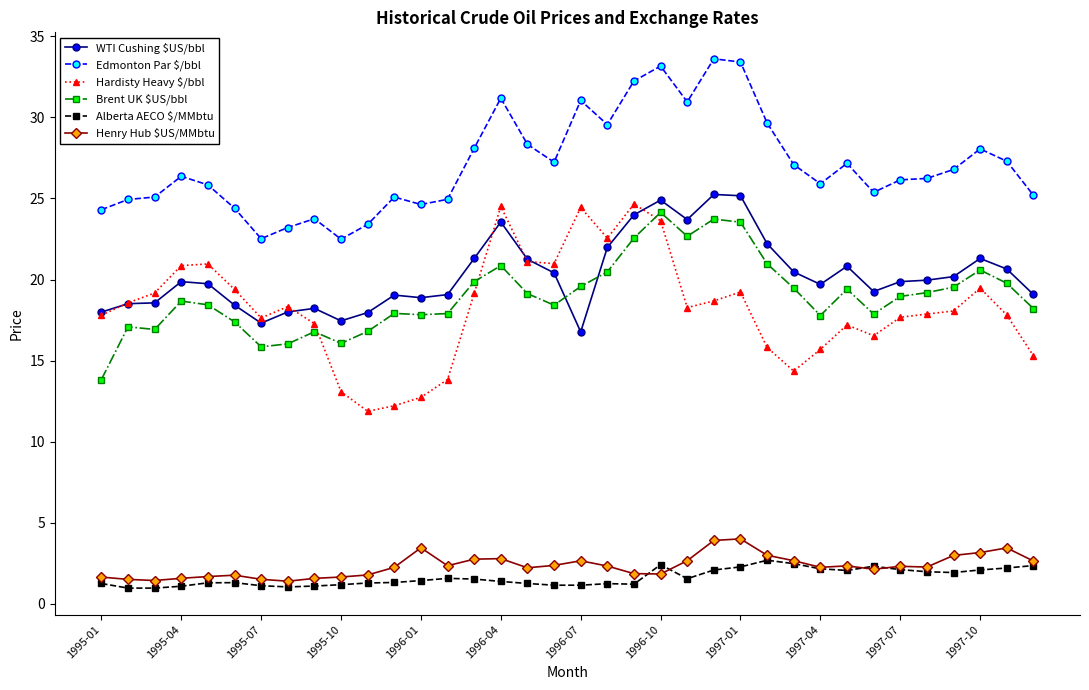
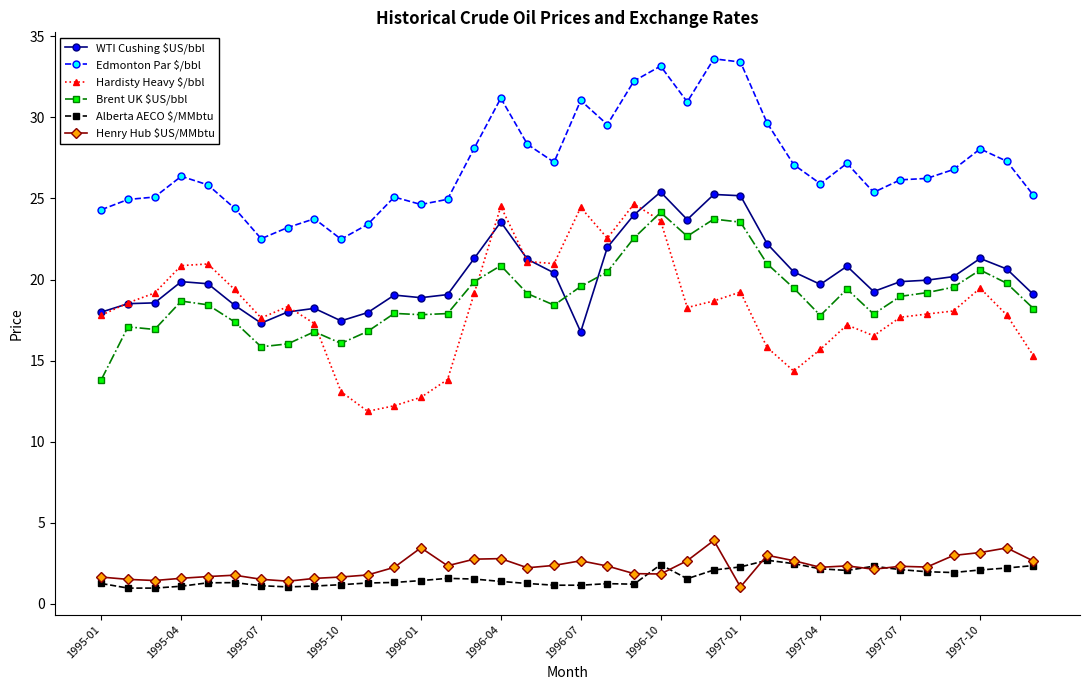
WTI Cushing $US/bbl, 1996-10: 24.9 -> 25.4
Henry Hub $US/MMbtu, 1997-01: 4.0 -> 1.0
